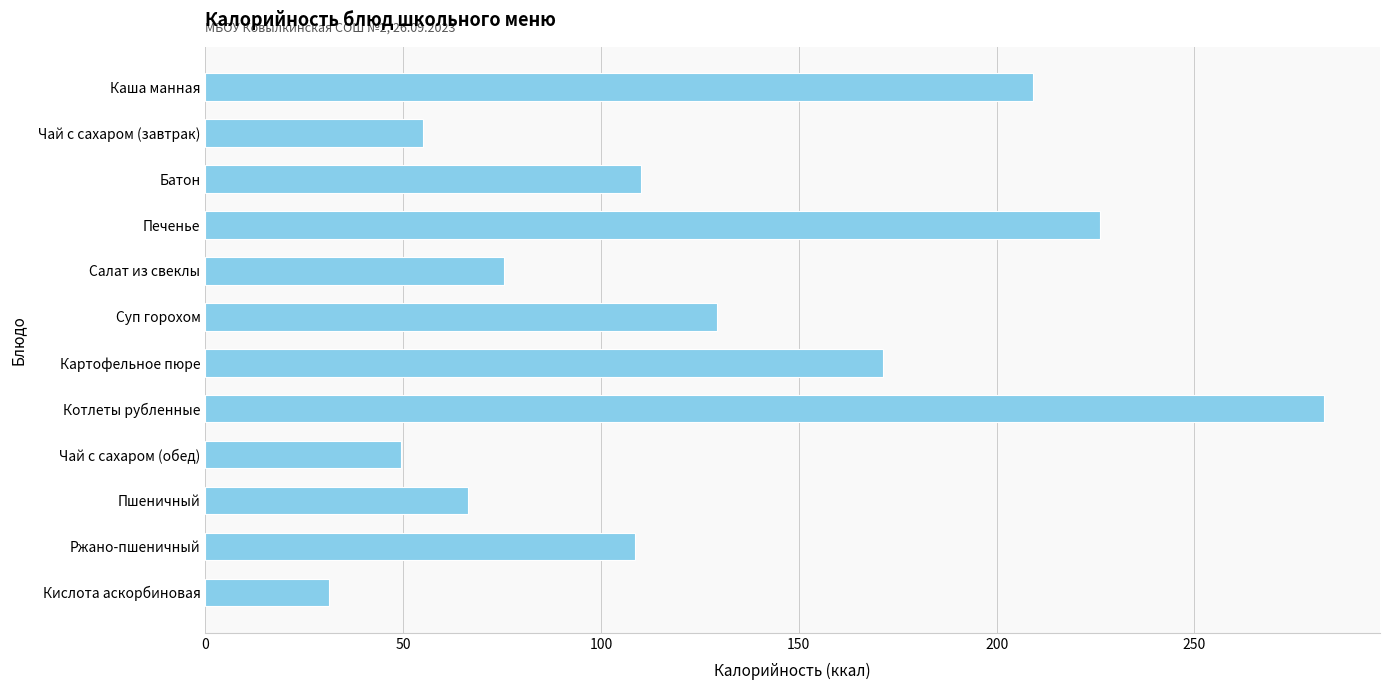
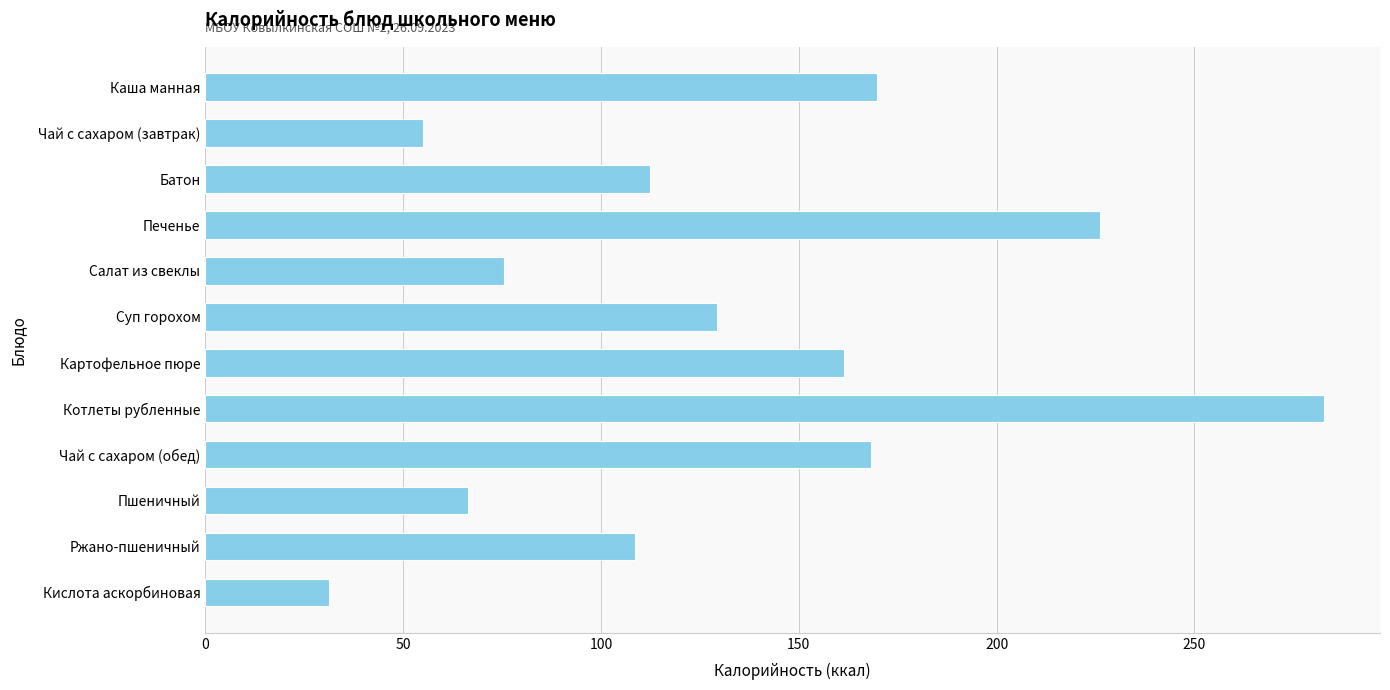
Каша манная: 209 -> 170
Батон: 110 -> 112
Картофельное пюре: 171 -> 162
Чай с сахаром (обед): 49 -> 168
